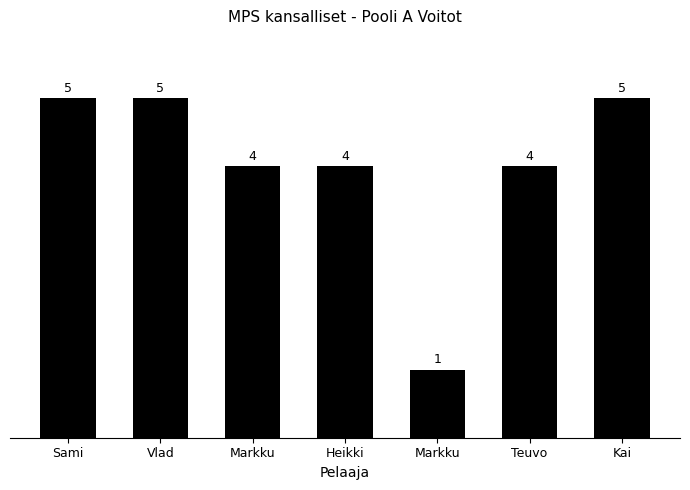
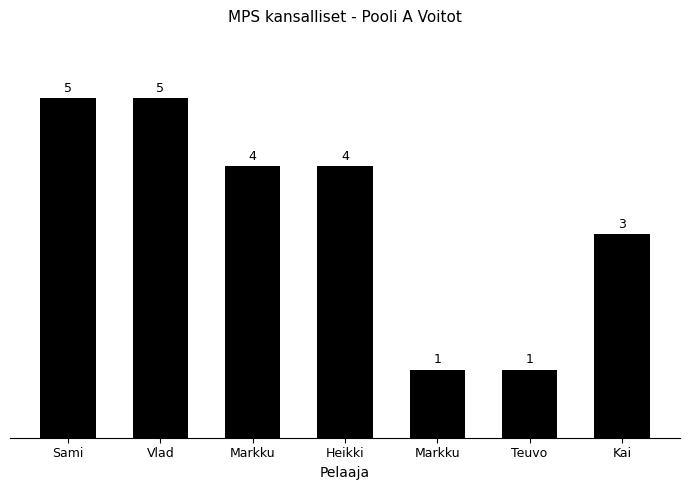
Teuvo: 4 -> 1
Kai: 5 -> 3
